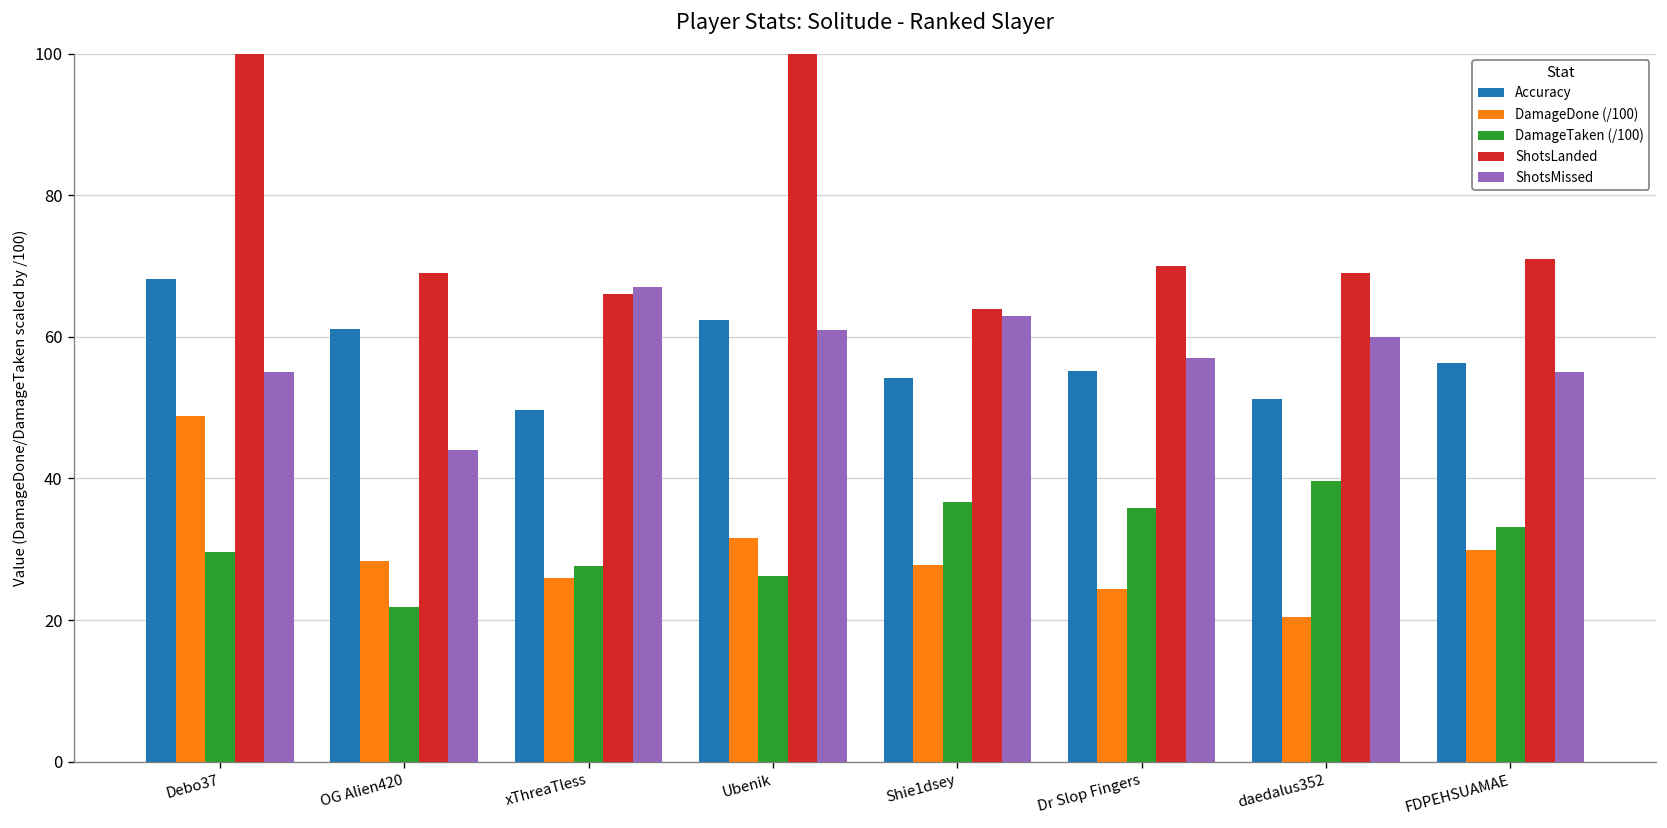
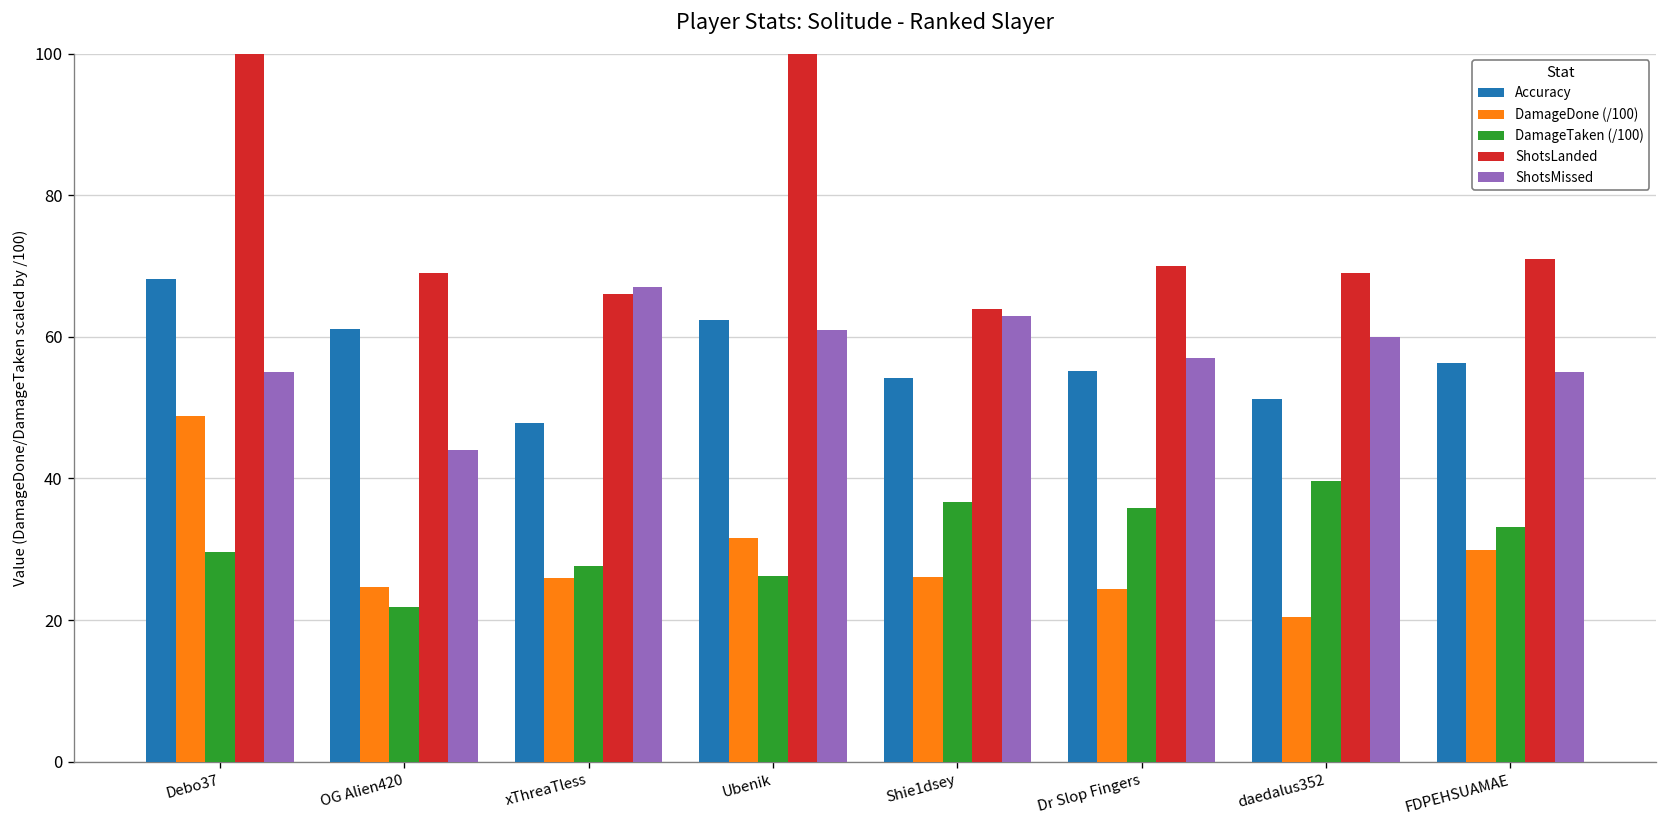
DamageDone (/100), OG Alien420: 28 -> 25
Accuracy, xThreaTless: 50 -> 48
DamageDone (/100), Shie1dsey: 28 -> 26
